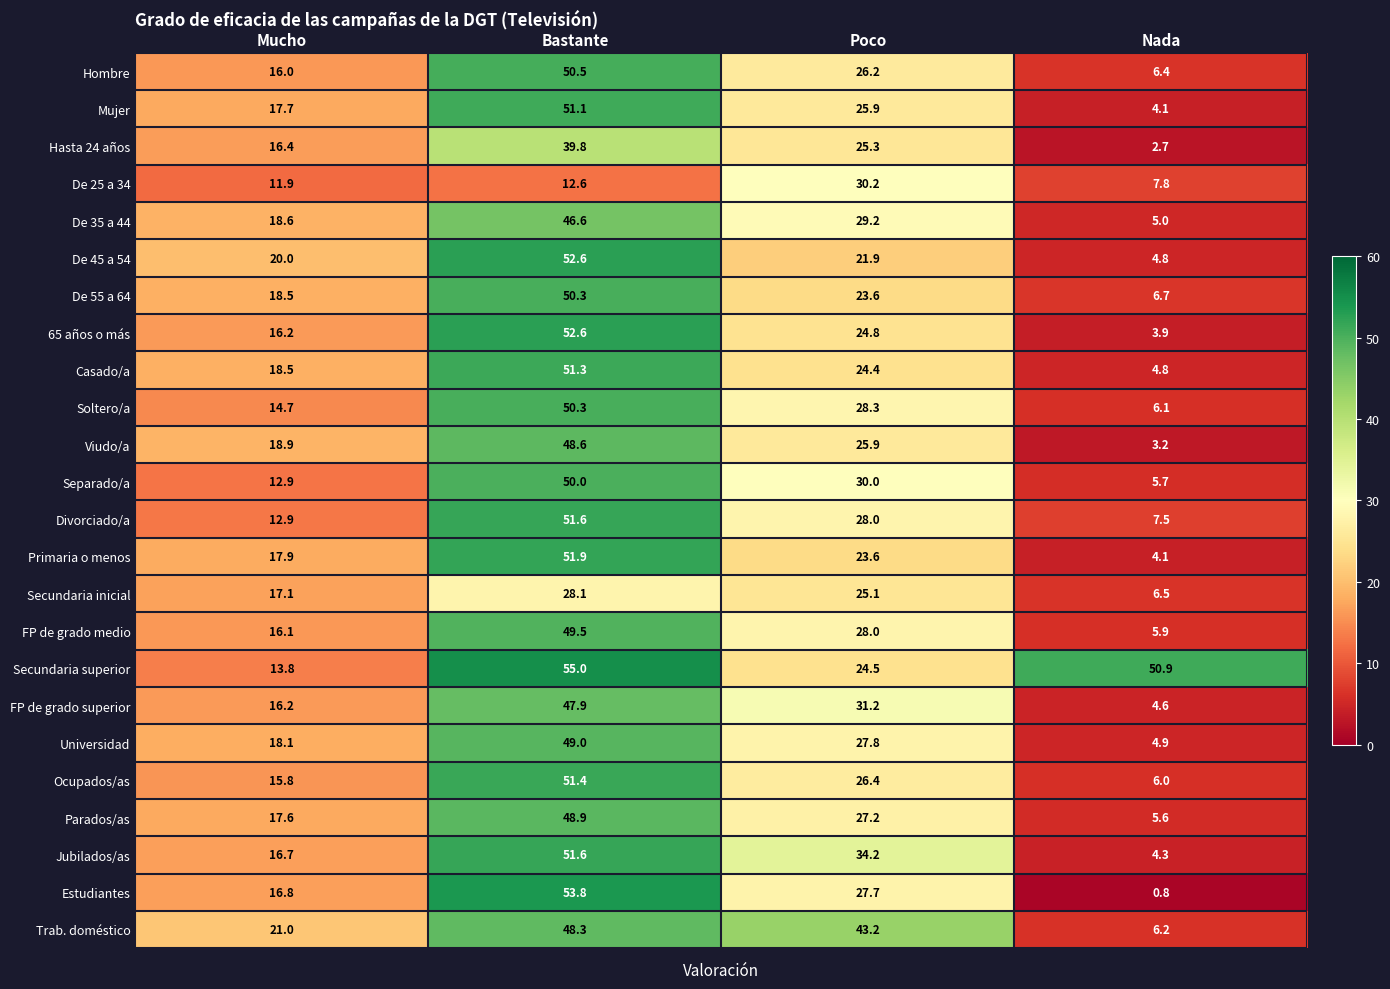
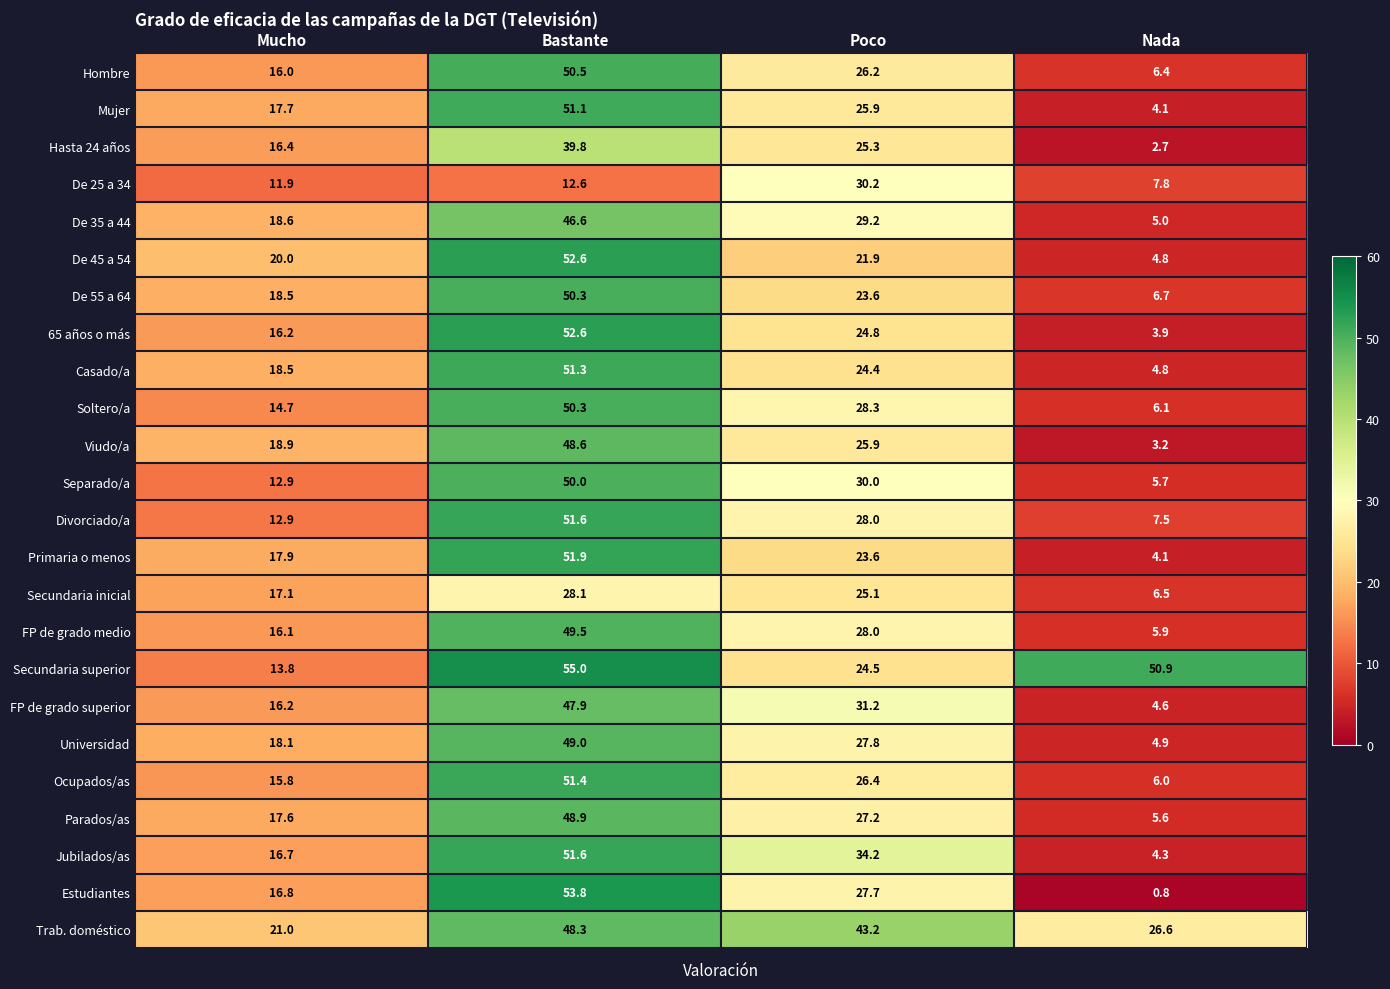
Trab. doméstico, Nada: 6.2 -> 26.6
